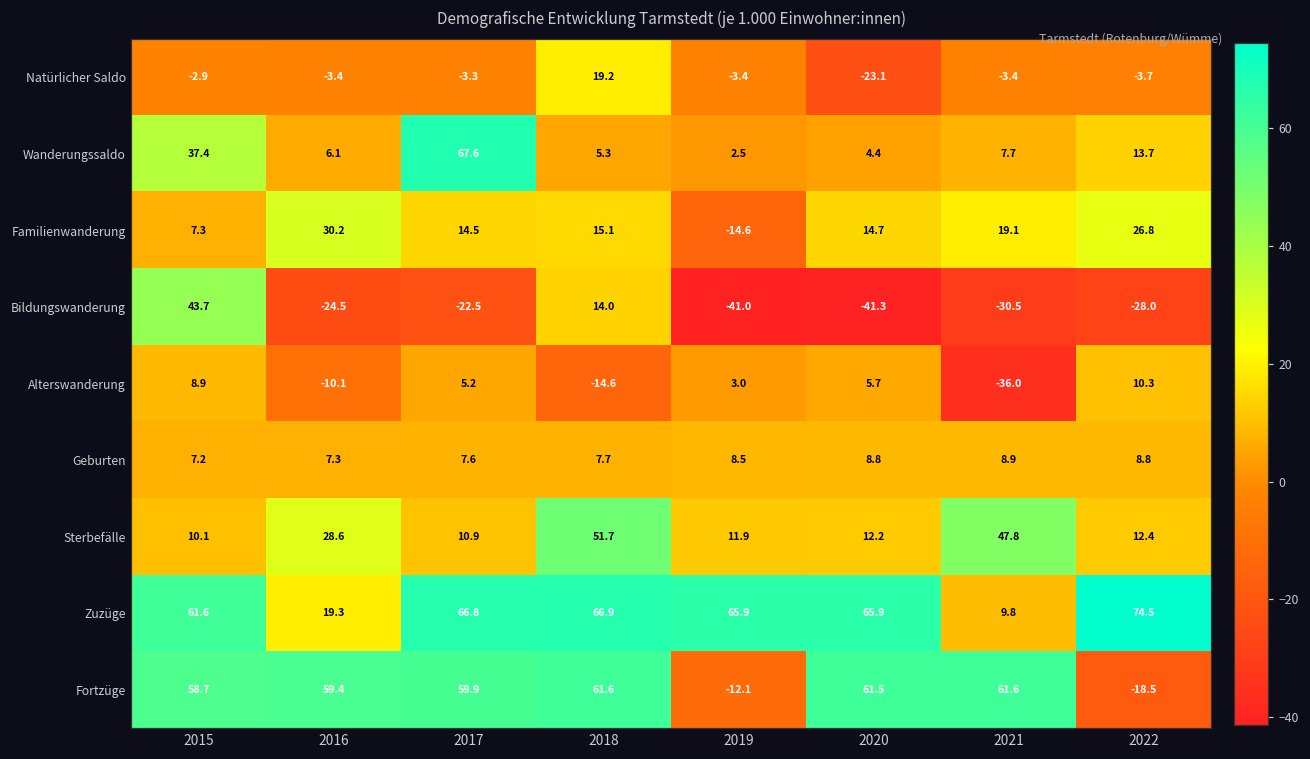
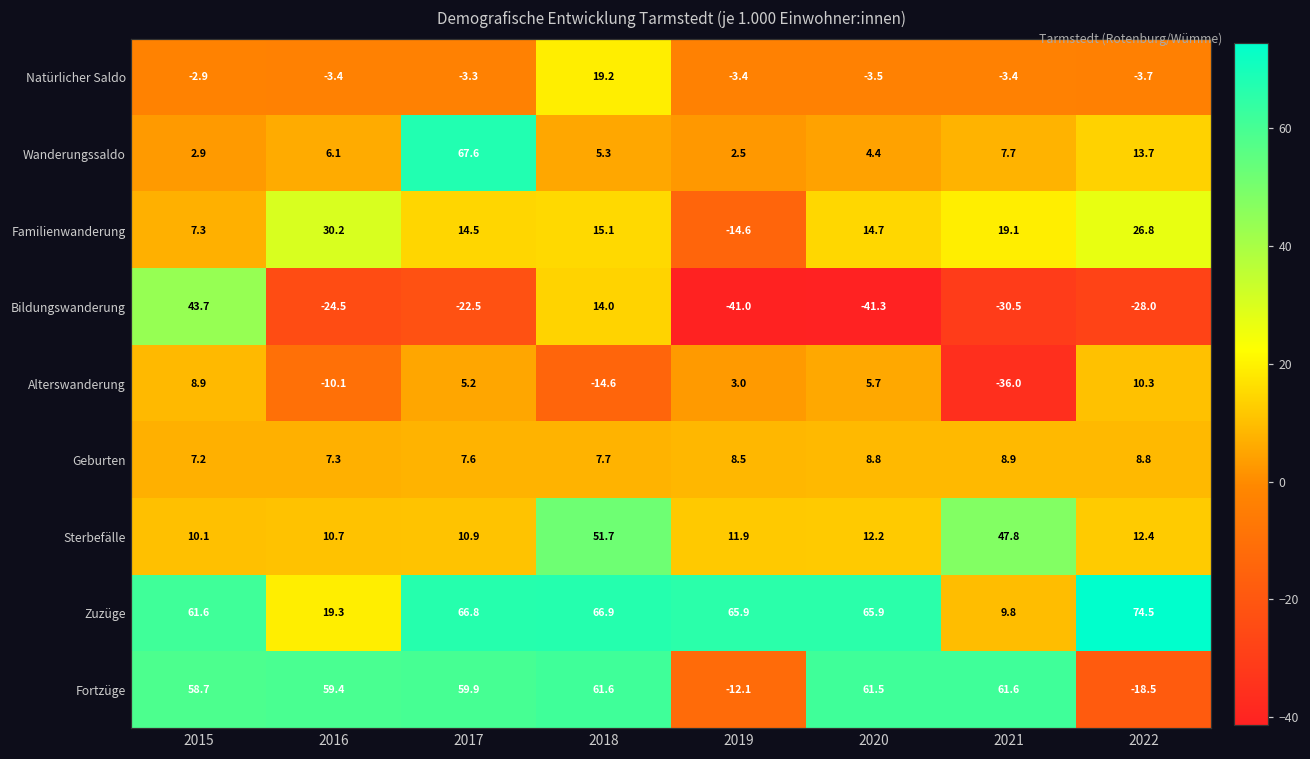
Natürlicher Saldo, 2020: -23.1 -> -3.5
Wanderungssaldo, 2015: 37.4 -> 2.9
Sterbefälle, 2016: 28.6 -> 10.7
